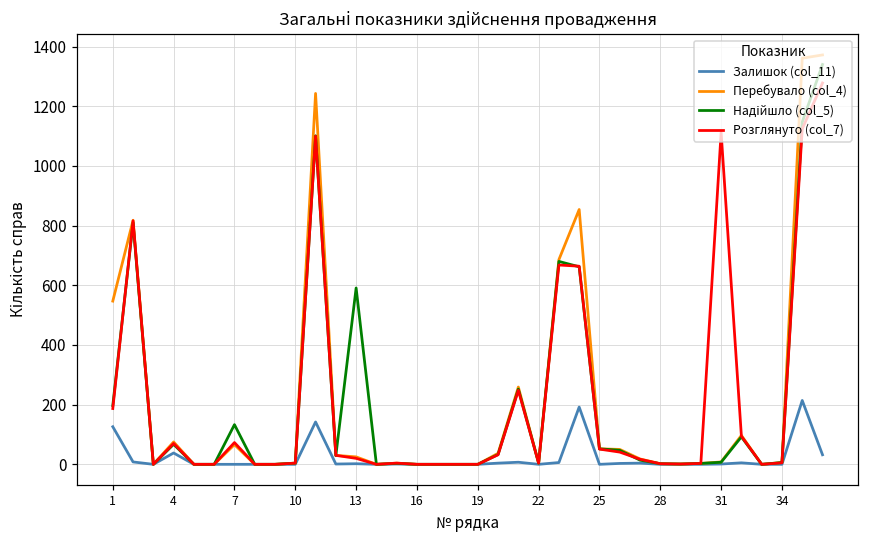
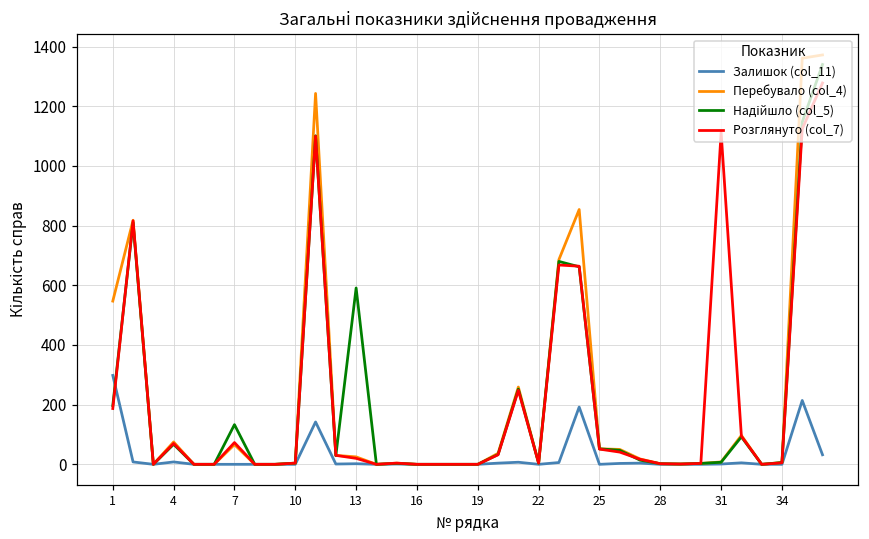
Залишок (col_11), 1: 130 -> 300
Залишок (col_11), 4: 40 -> 10
